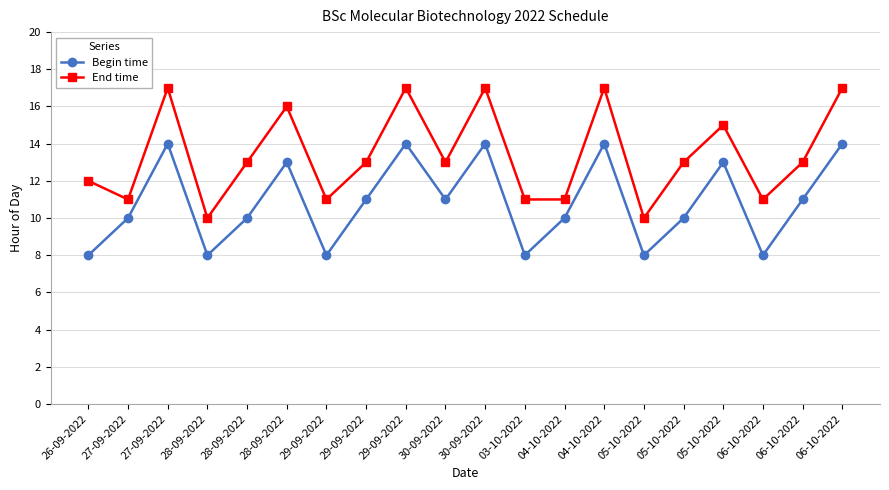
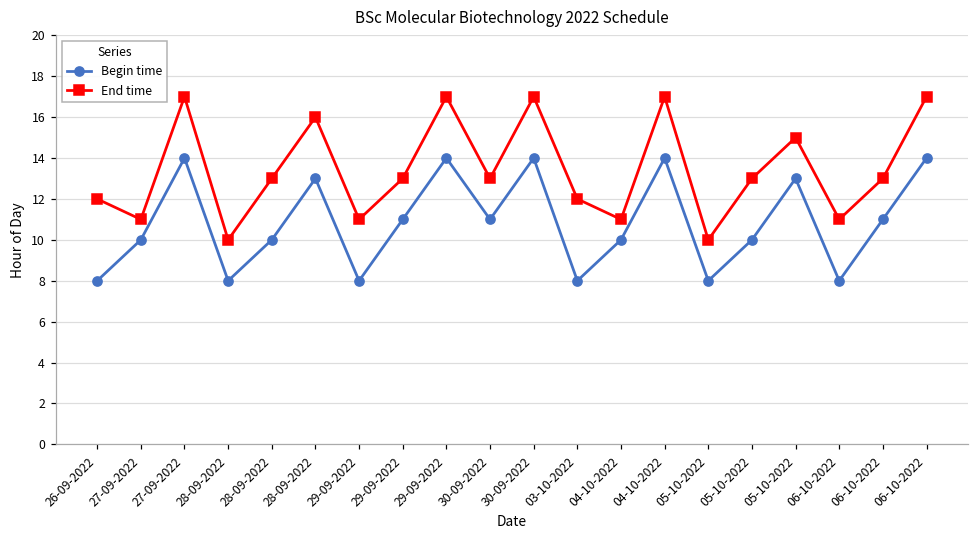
End time, 03-10-2022: 11 -> 12
